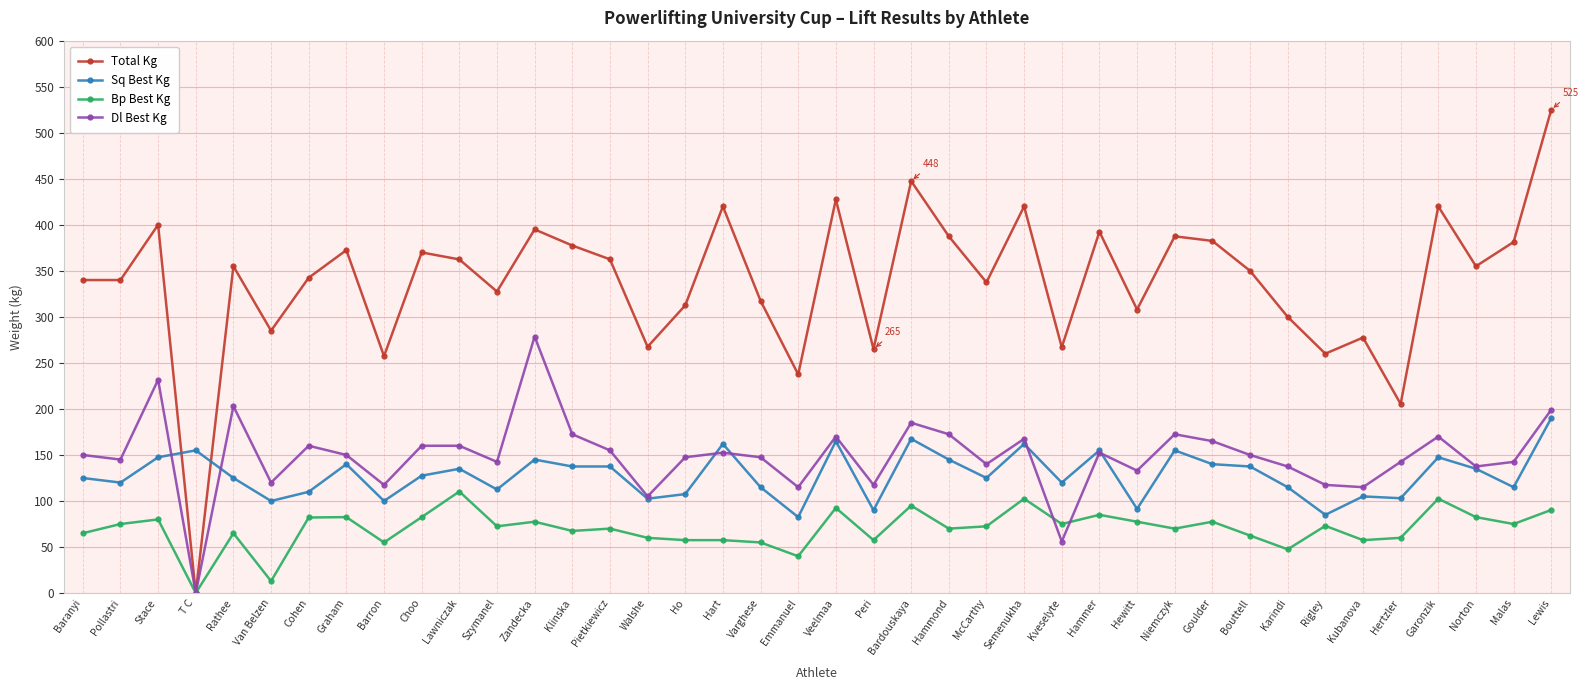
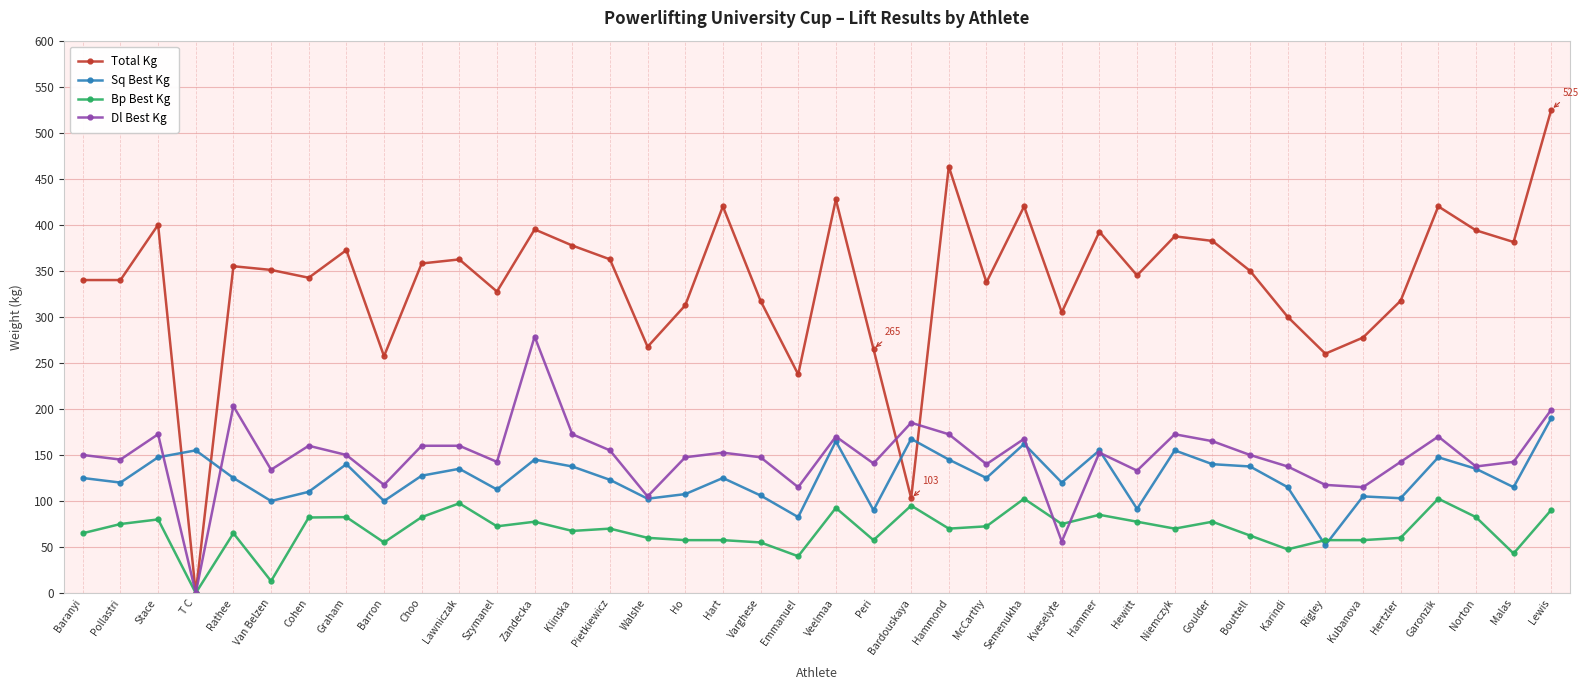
Dl Best Kg, Stace: 230 -> 170
Total Kg, Van Belzen: 290 -> 350
Dl Best Kg, Van Belzen: 120 -> 130
Total Kg, Choo: 370 -> 360
Bp Best Kg, Lawniczak: 110 -> 100
Sq Best Kg, Pietkiewicz: 140 -> 120
Sq Best Kg, Hart: 160 -> 130
Sq Best Kg, Varghese: 120 -> 110
Dl Best Kg, Peri: 120 -> 140
Total Kg, Bardouskaya: 448 -> 103
Total Kg, Hammond: 390 -> 460
Total Kg, Kveselyte: 270 -> 310
Total Kg, Hewitt: 310 -> 350
Sq Best Kg, Rigley: 90 -> 50
Bp Best Kg, Rigley: 70 -> 60
Total Kg, Hertzler: 210 -> 320
Total Kg, Norton: 360 -> 390
Bp Best Kg, Malas: 80 -> 40
